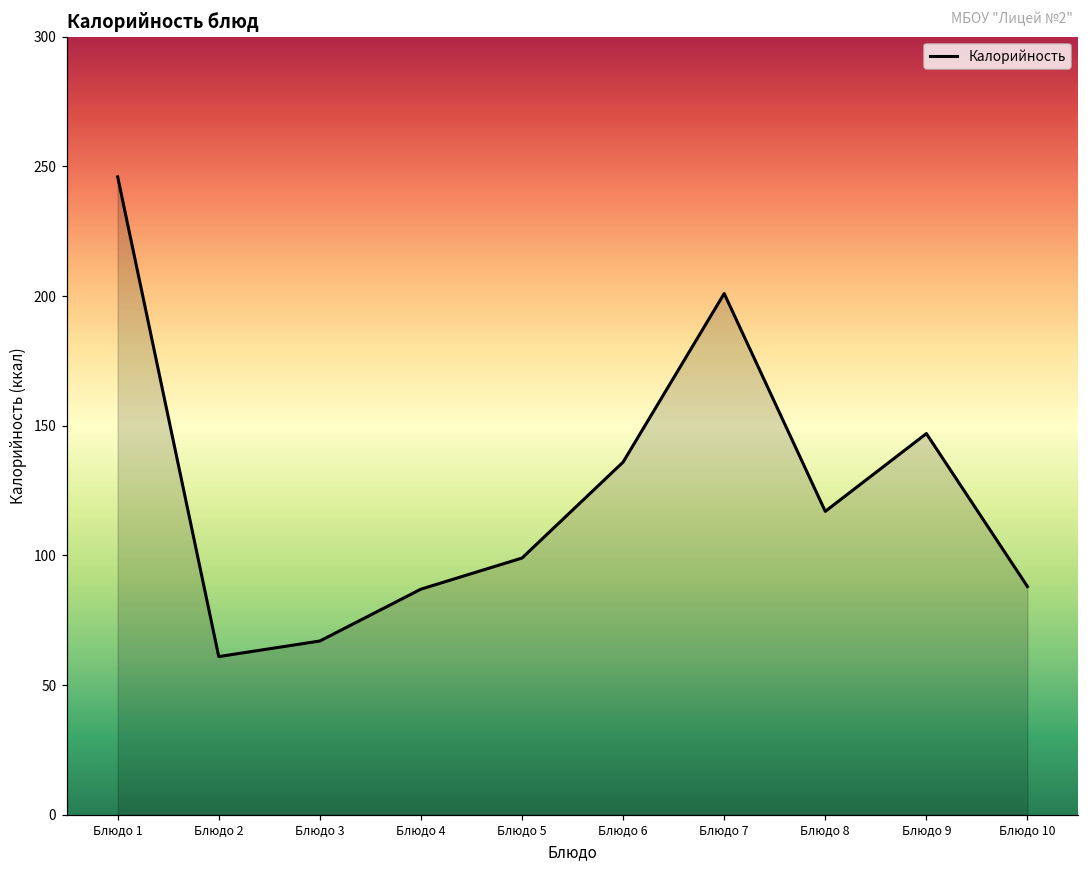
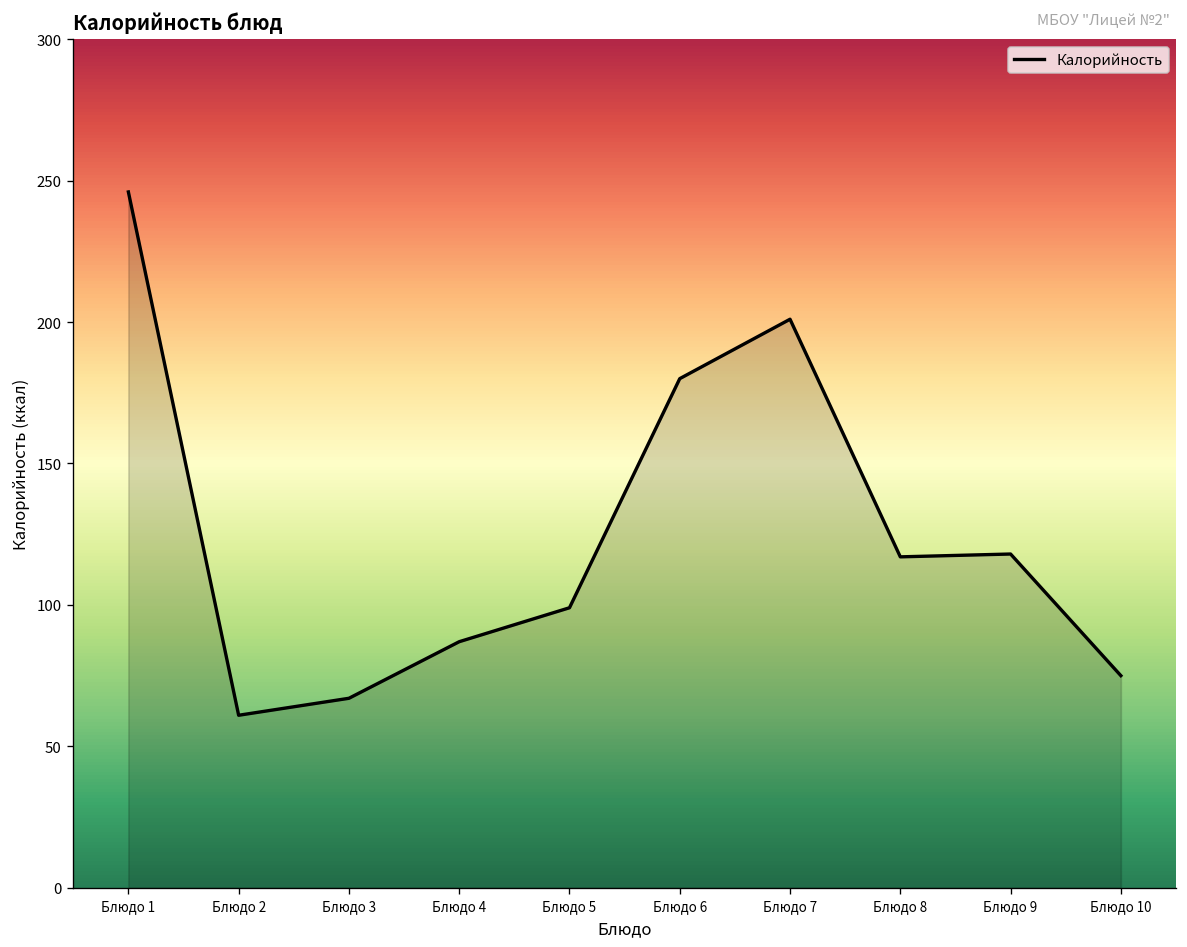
Блюдо 6: 136 -> 180
Блюдо 9: 147 -> 118
Блюдо 10: 88 -> 75
